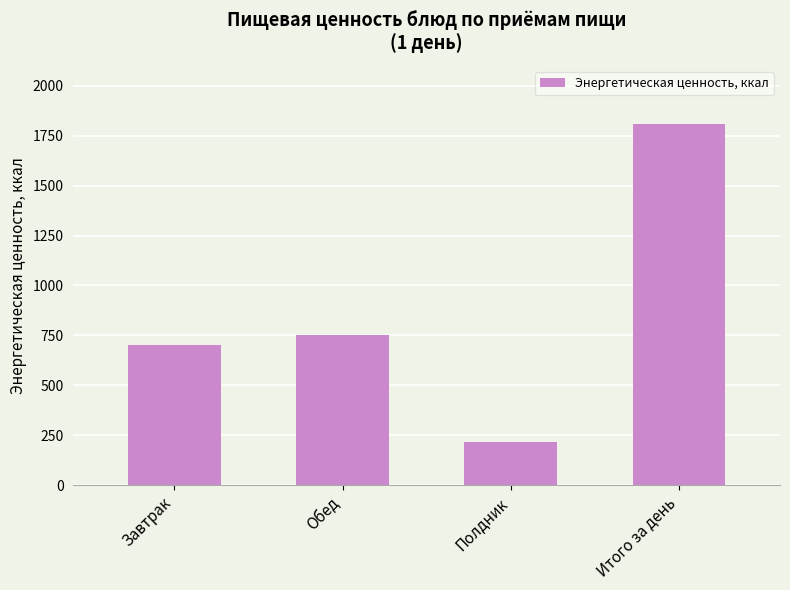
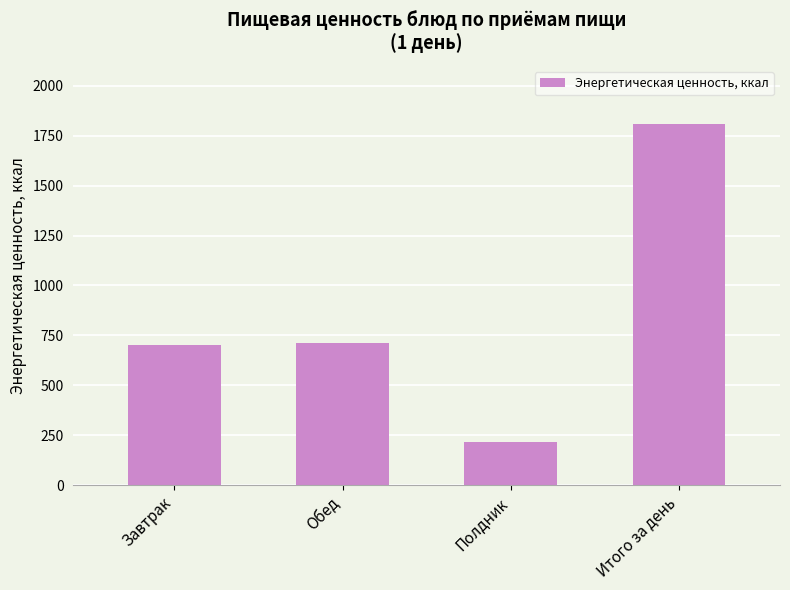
Обед: 750 -> 710
